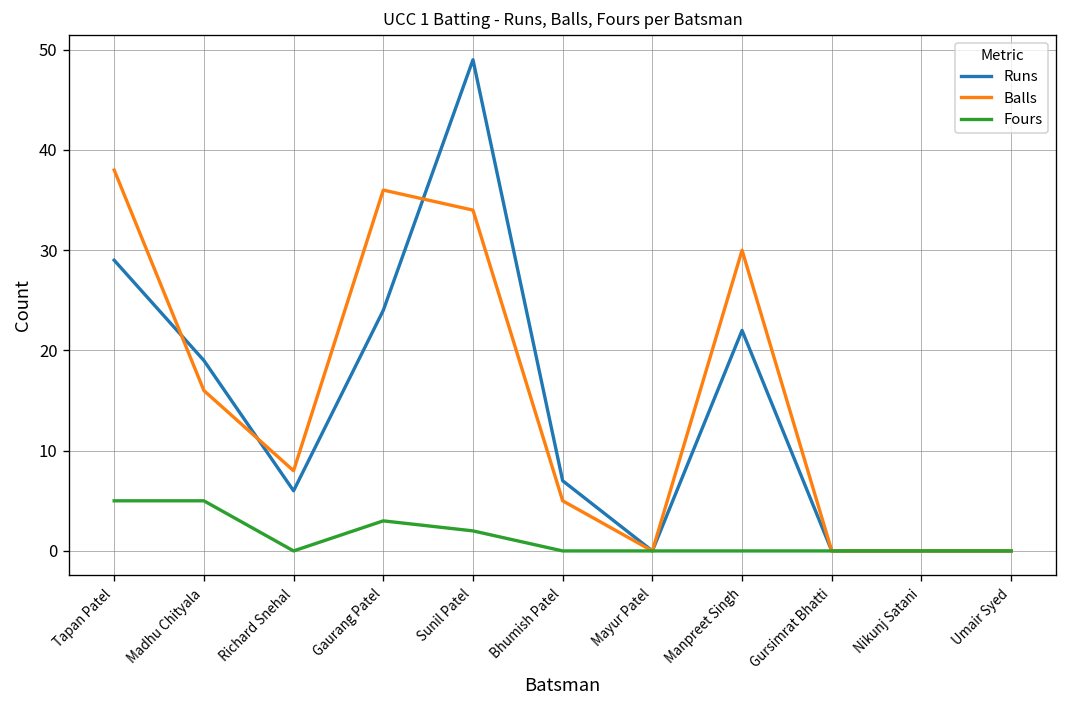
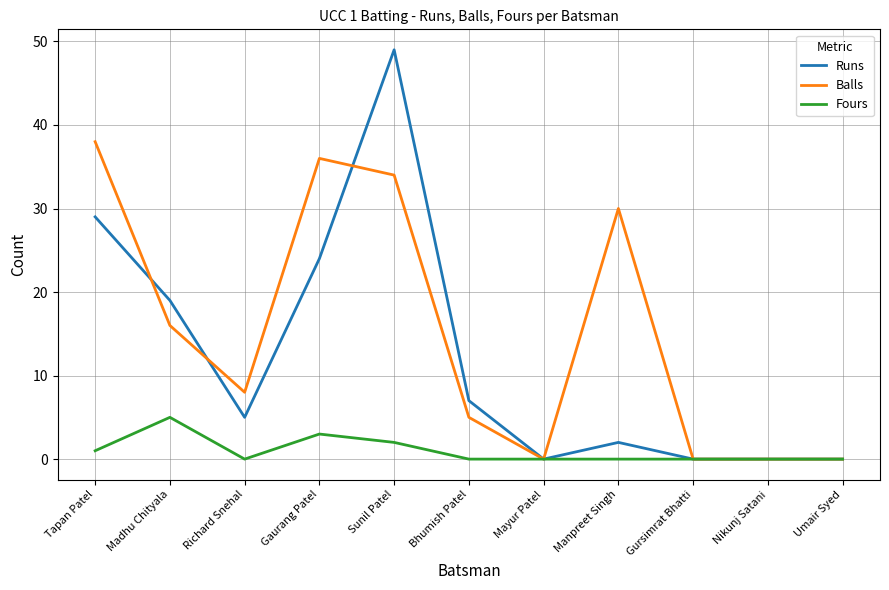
Fours, Tapan Patel: 5 -> 1
Runs, Richard Snehal: 6 -> 5
Runs, Manpreet Singh: 22 -> 2
